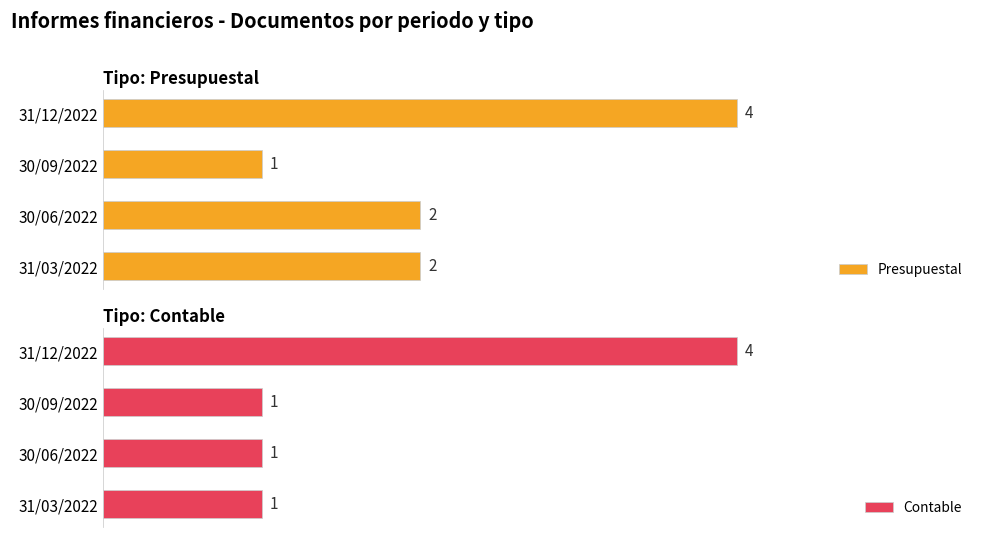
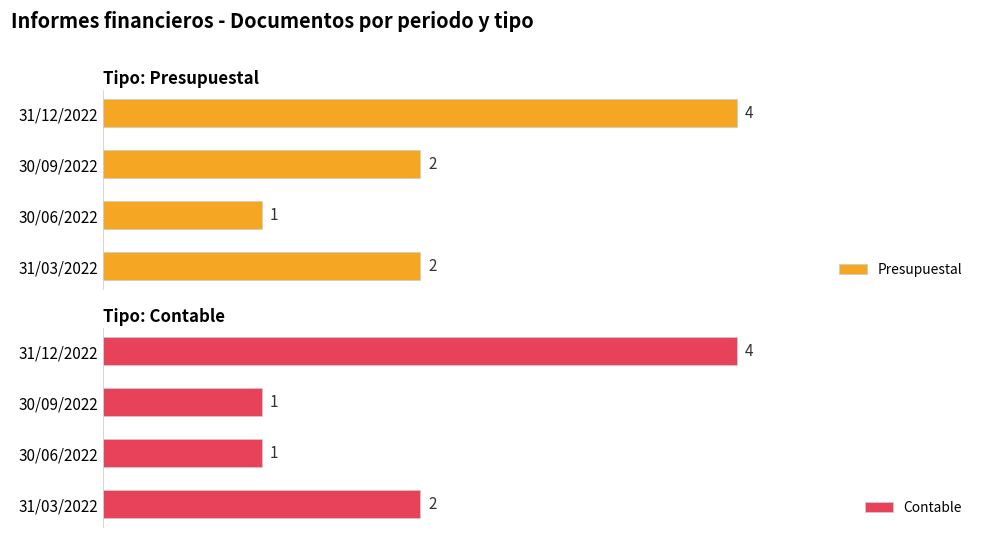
Tipo: Presupuestal, 30/09/2022: 1 -> 2
Tipo: Presupuestal, 30/06/2022: 2 -> 1
Tipo: Contable, 31/03/2022: 1 -> 2
